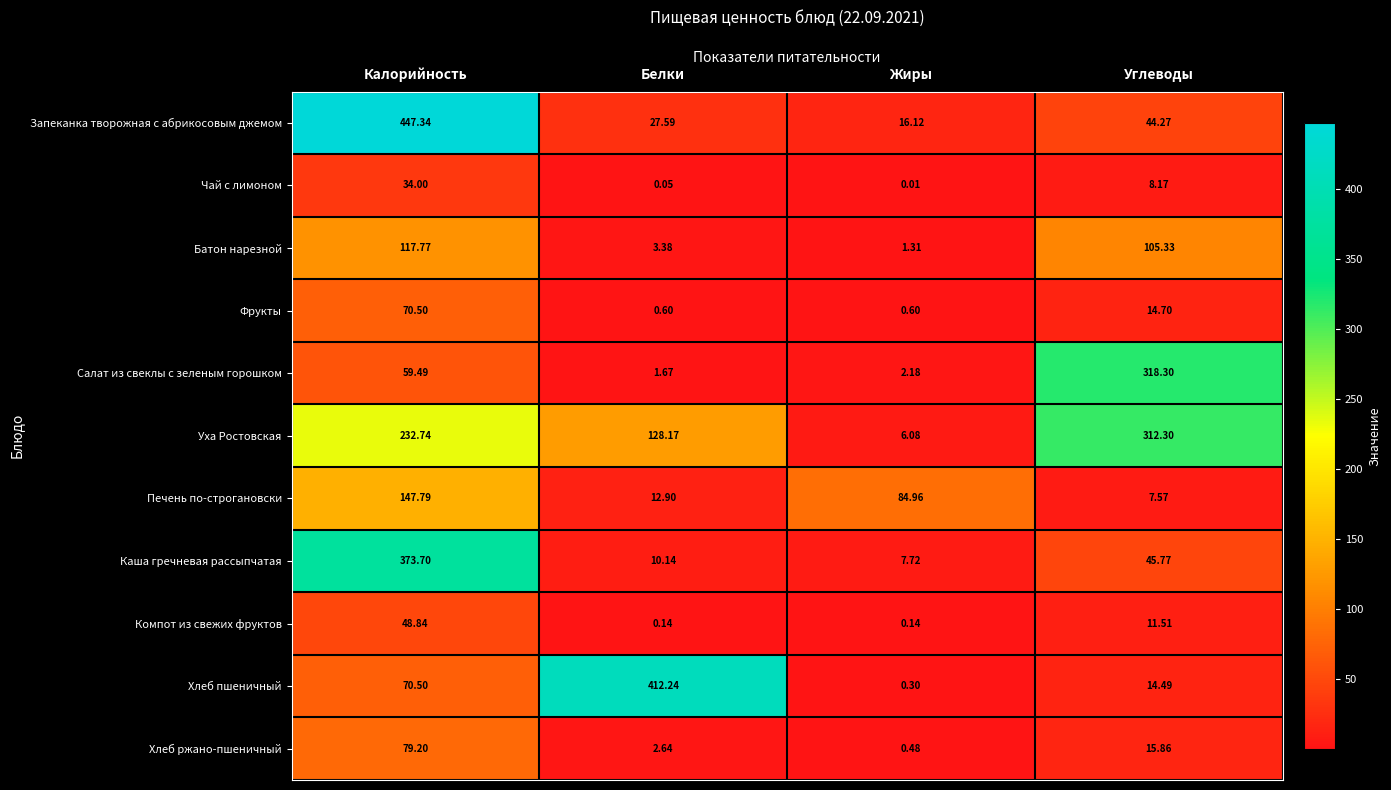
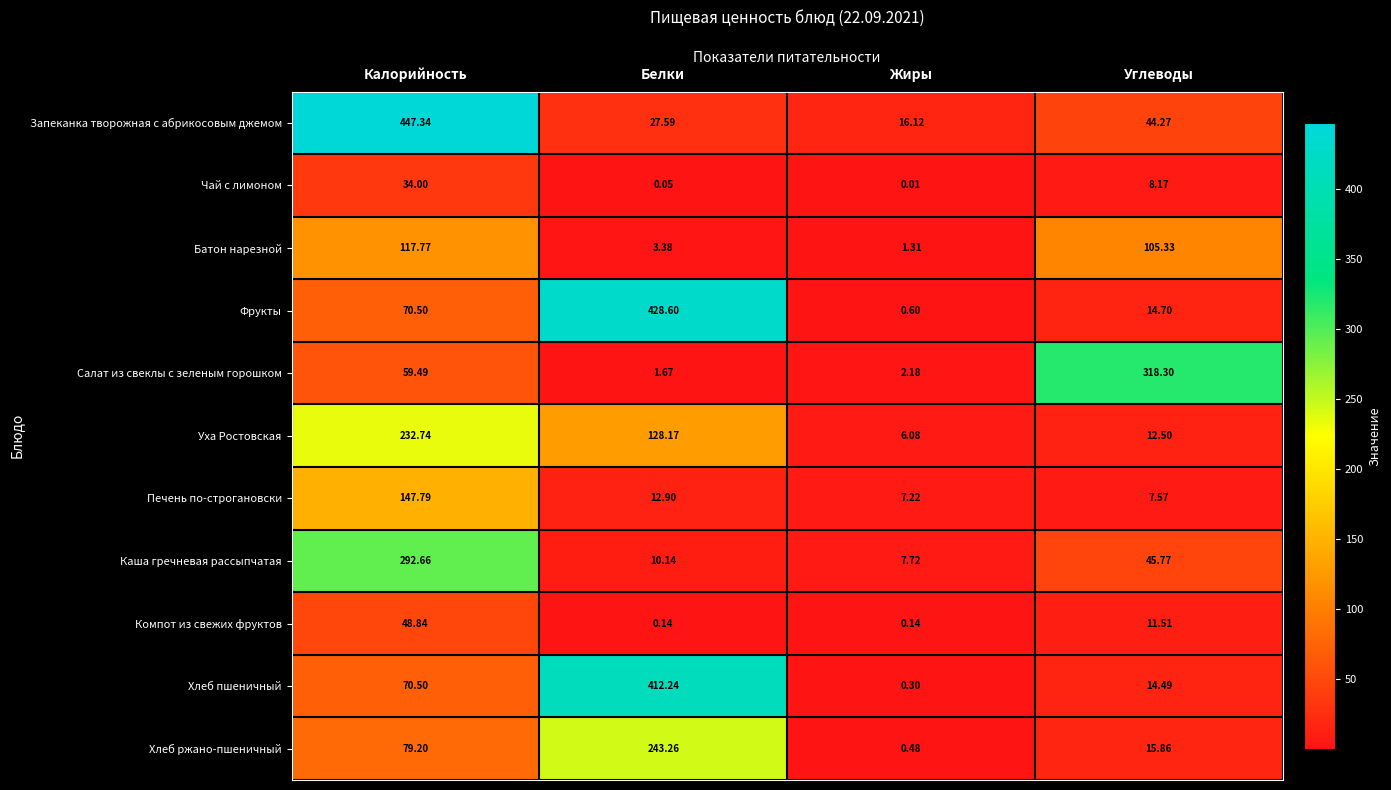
Фрукты, Белки: 0.60 -> 428.60
Уха Ростовская, Углеводы: 312.30 -> 12.50
Печень по-строгановски, Жиры: 84.96 -> 7.22
Каша гречневая рассыпчатая, Калорийность: 373.70 -> 292.66
Хлеб ржано-пшеничный, Белки: 2.64 -> 243.26
